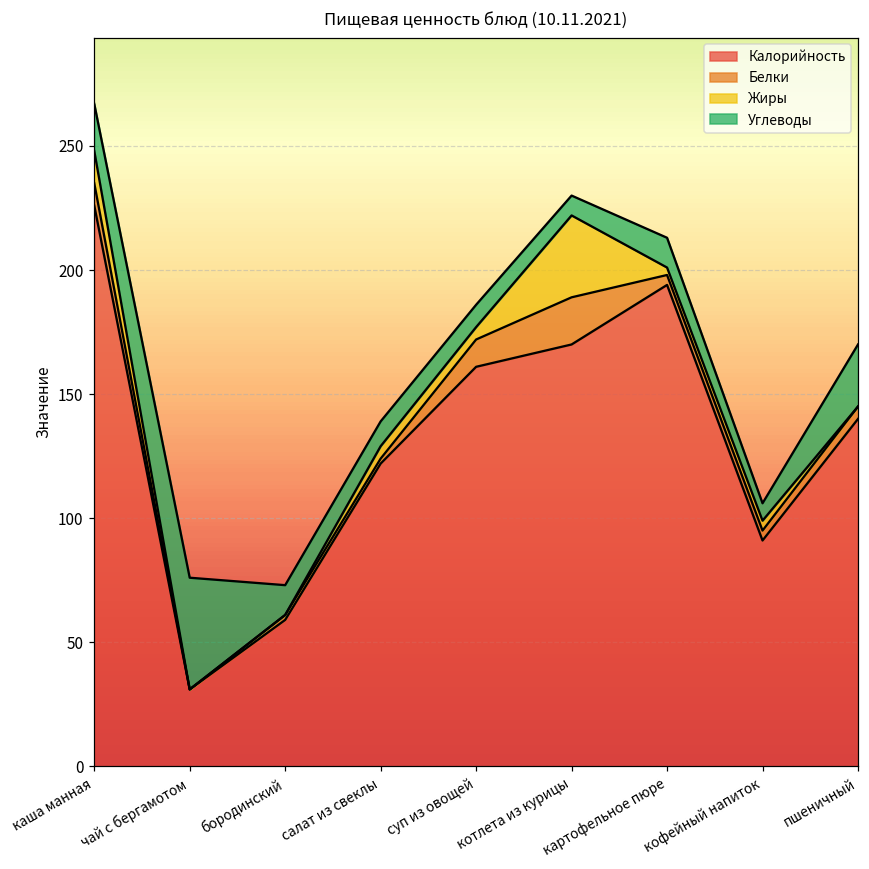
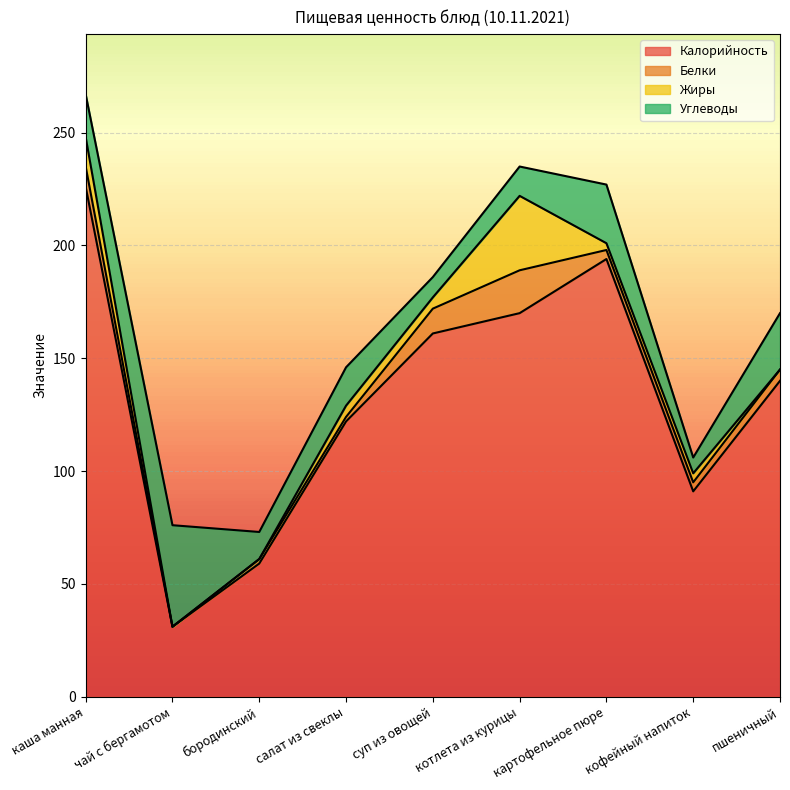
Углеводы, салат из свеклы: 10 -> 17
Углеводы, котлета из курицы: 8 -> 13
Углеводы, картофельное пюре: 12 -> 26
